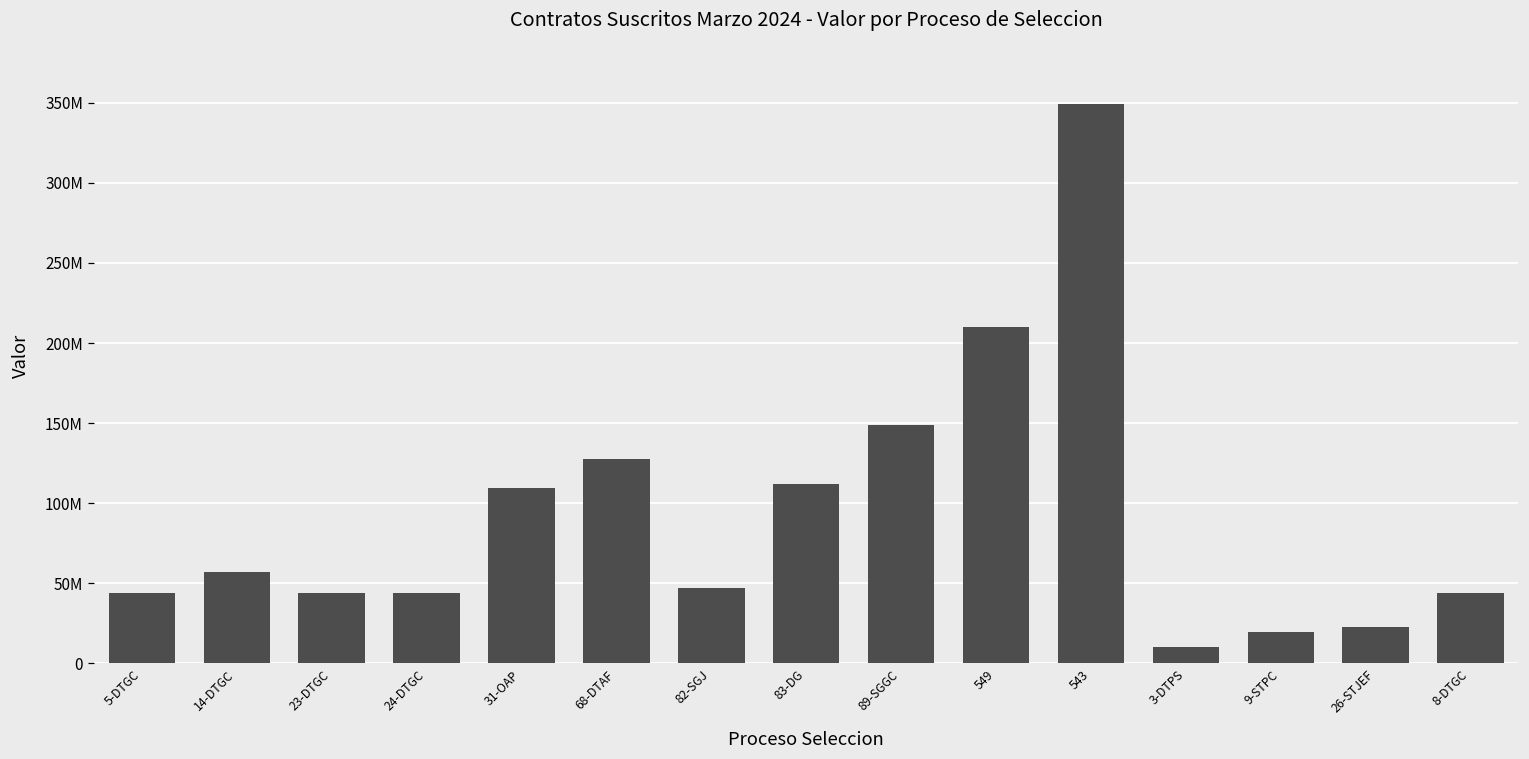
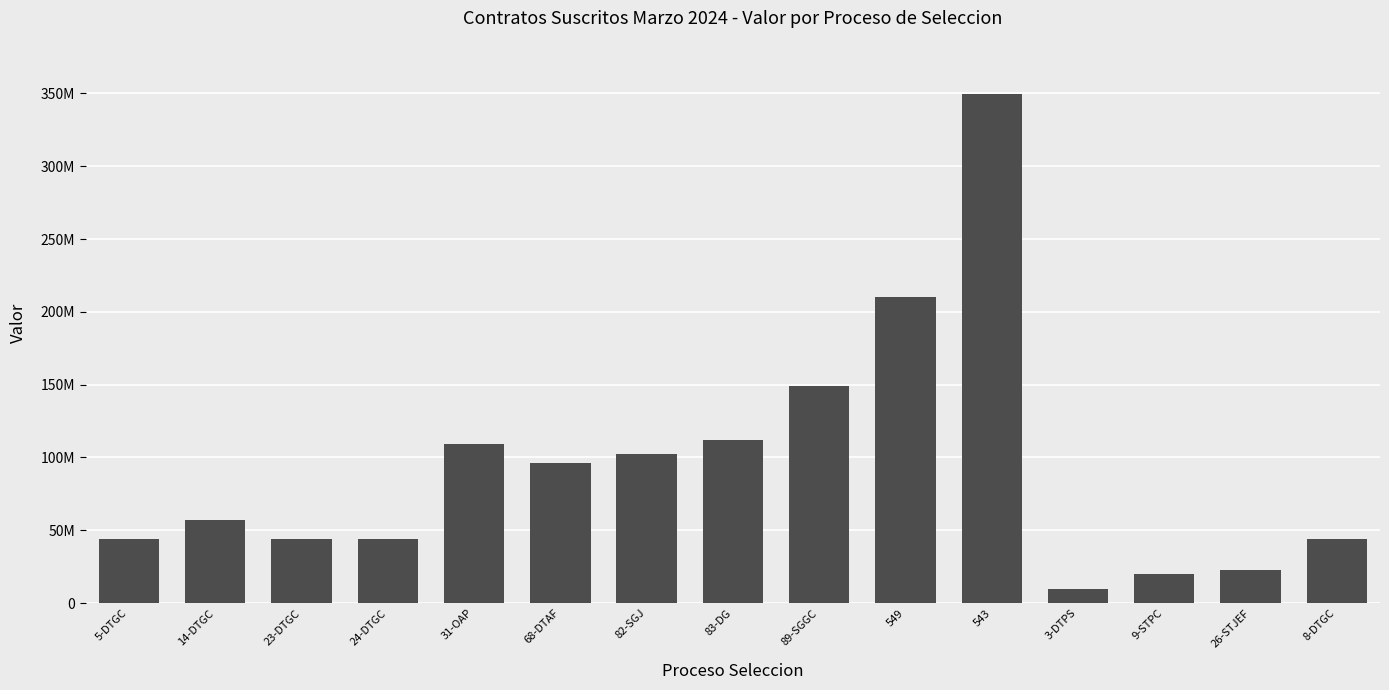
68-DTAF: 128000000 -> 96000000
82-SGJ: 47000000 -> 103000000
